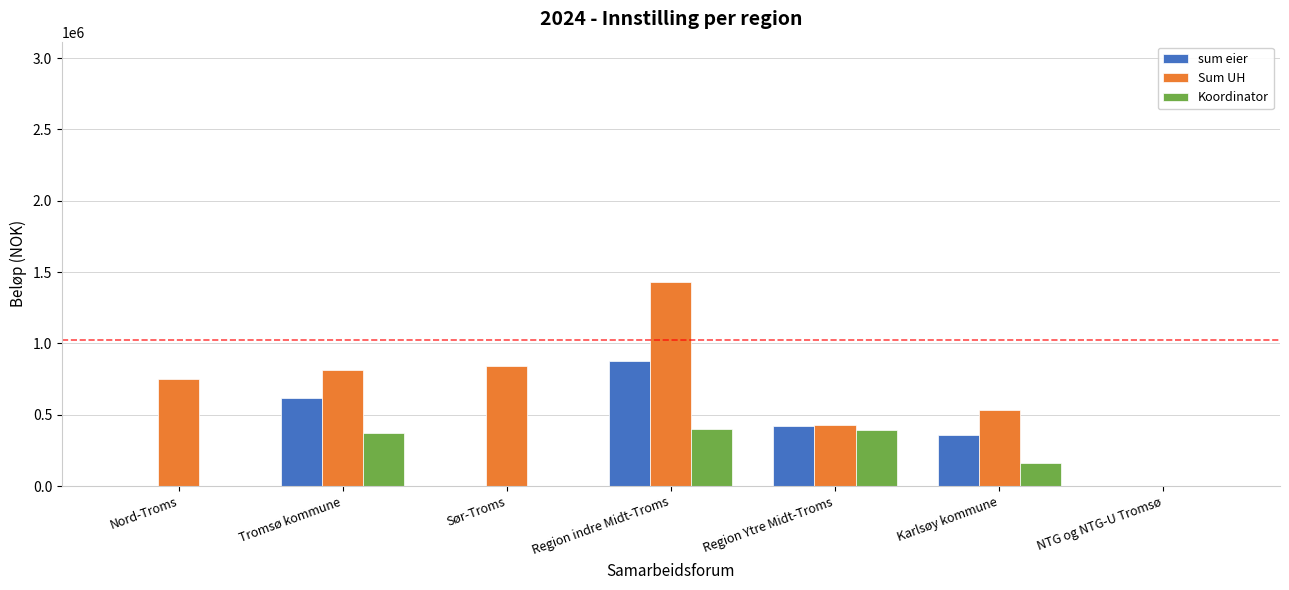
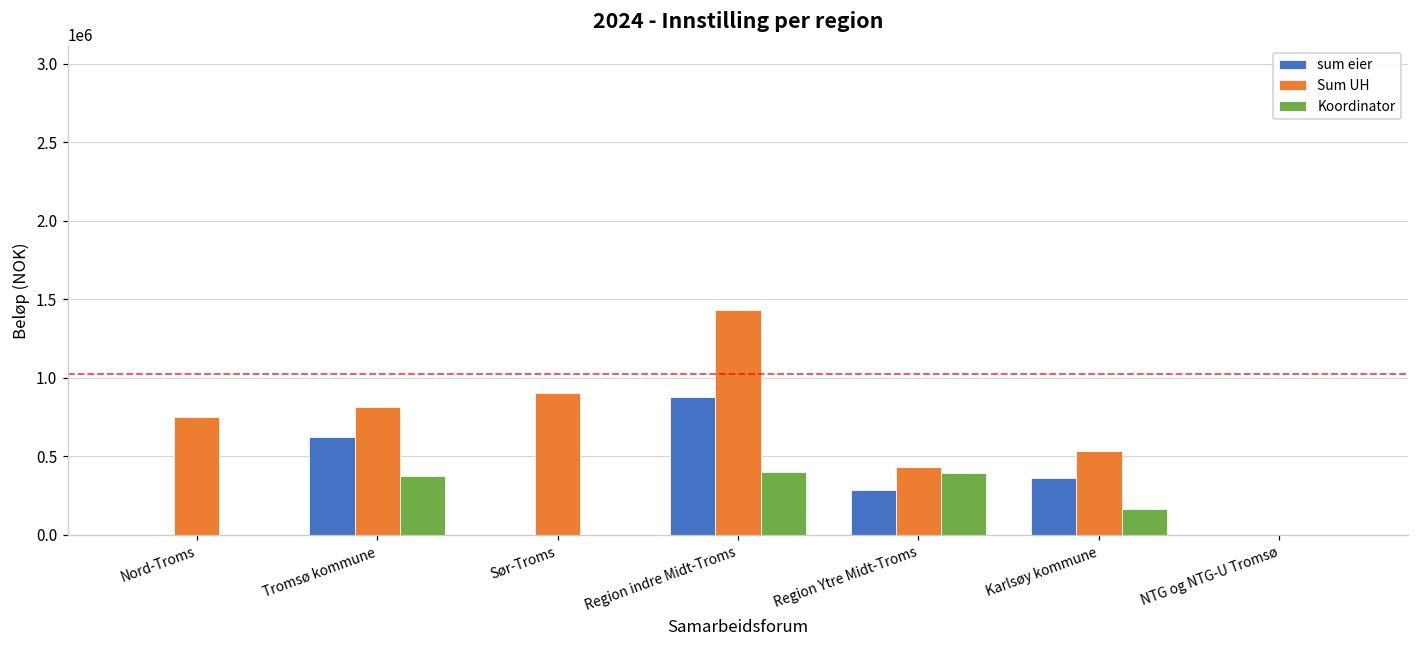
Sum UH, Sør-Troms: 840000 -> 910000
sum eier, Region Ytre Midt-Troms: 430000 -> 280000
